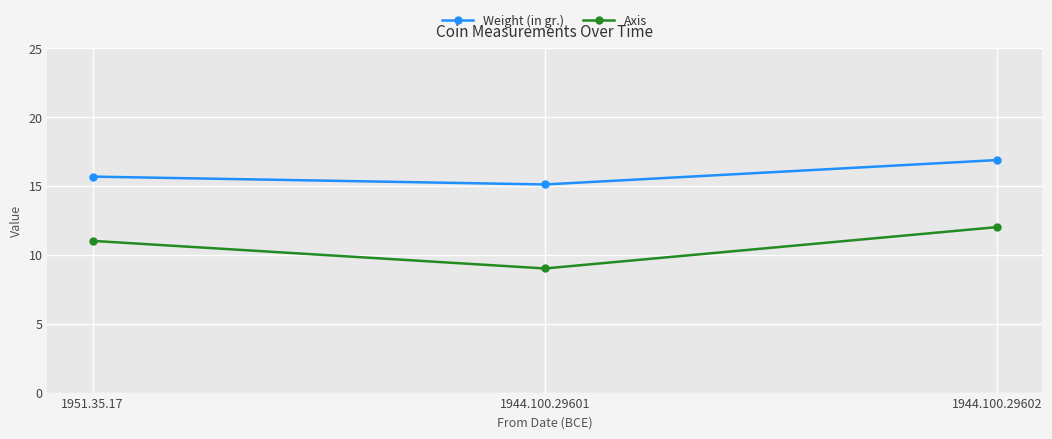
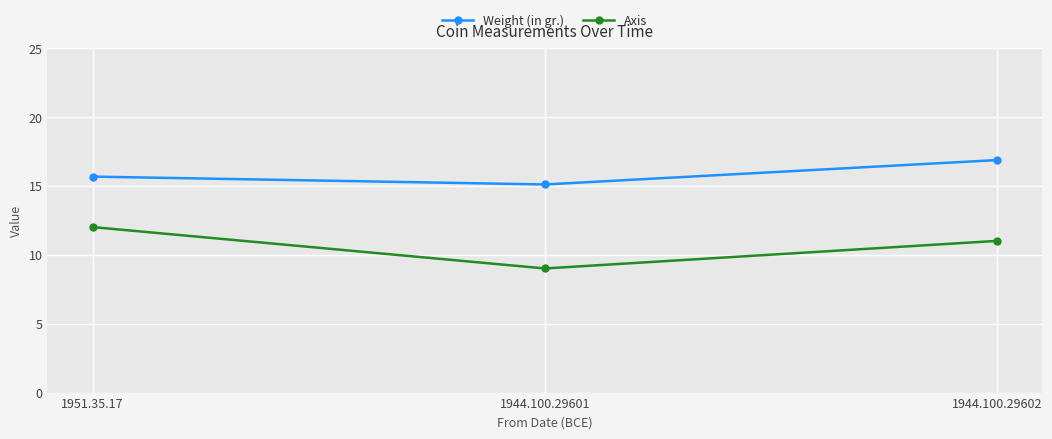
Axis, 1951.35.17: 11 -> 12
Axis, 1944.100.29602: 12 -> 11
